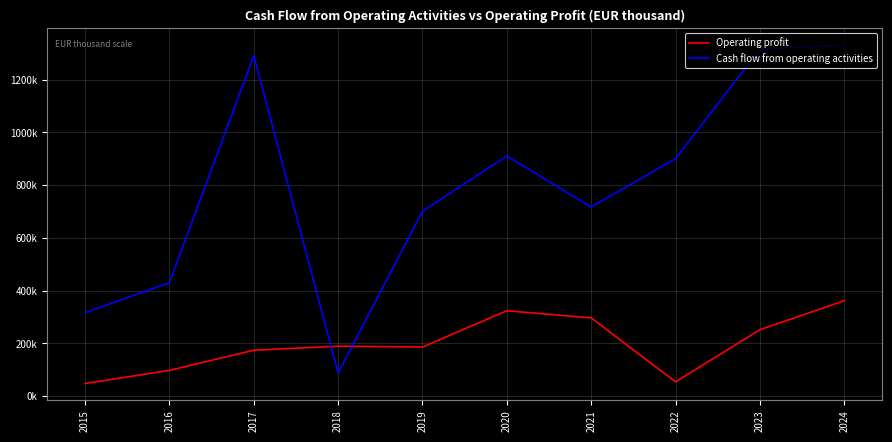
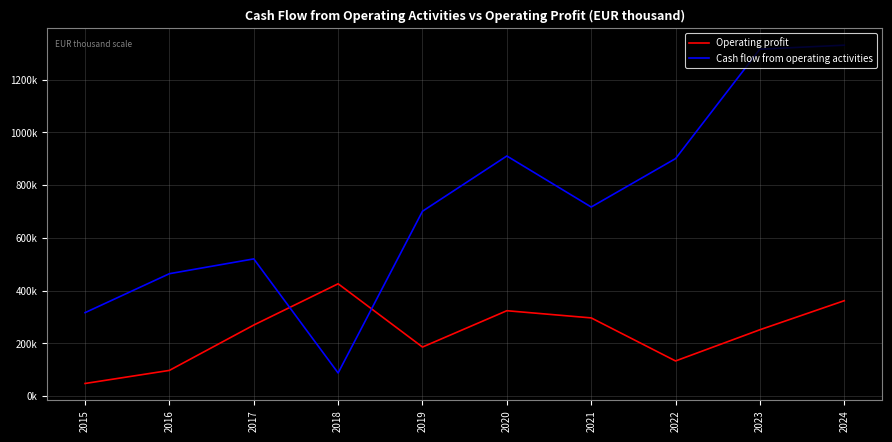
Cash flow from operating activities, 2016: 430000 -> 460000
Operating profit, 2017: 170000 -> 270000
Cash flow from operating activities, 2017: 1290000 -> 520000
Operating profit, 2018: 190000 -> 430000
Operating profit, 2022: 50000 -> 130000
